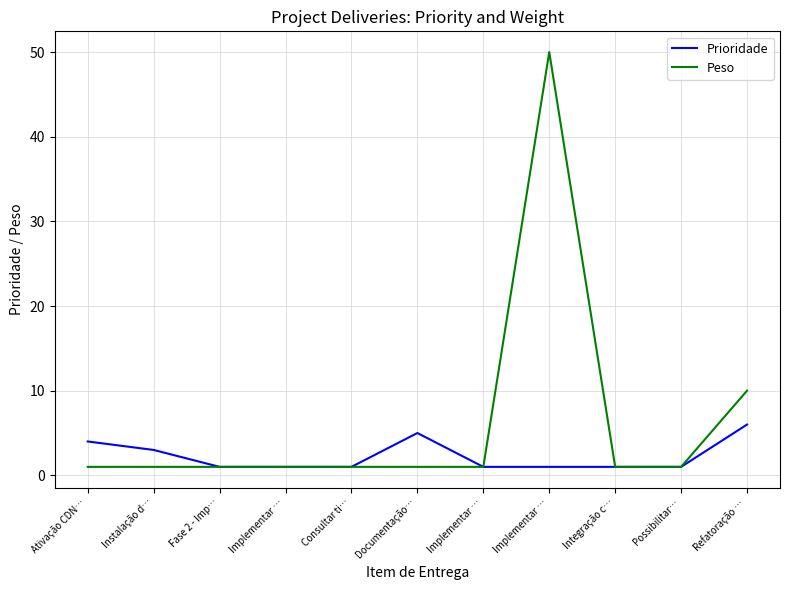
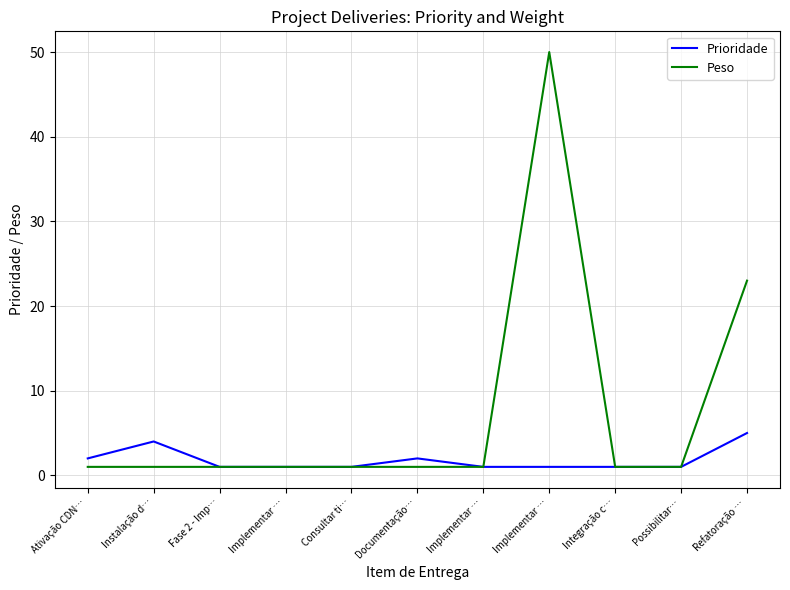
Prioridade, Ativação CDN…: 4 -> 2
Prioridade, Instalação d…: 3 -> 4
Prioridade, Documentação…: 5 -> 2
Prioridade, Refatoração …: 6 -> 5
Peso, Refatoração …: 10 -> 23
